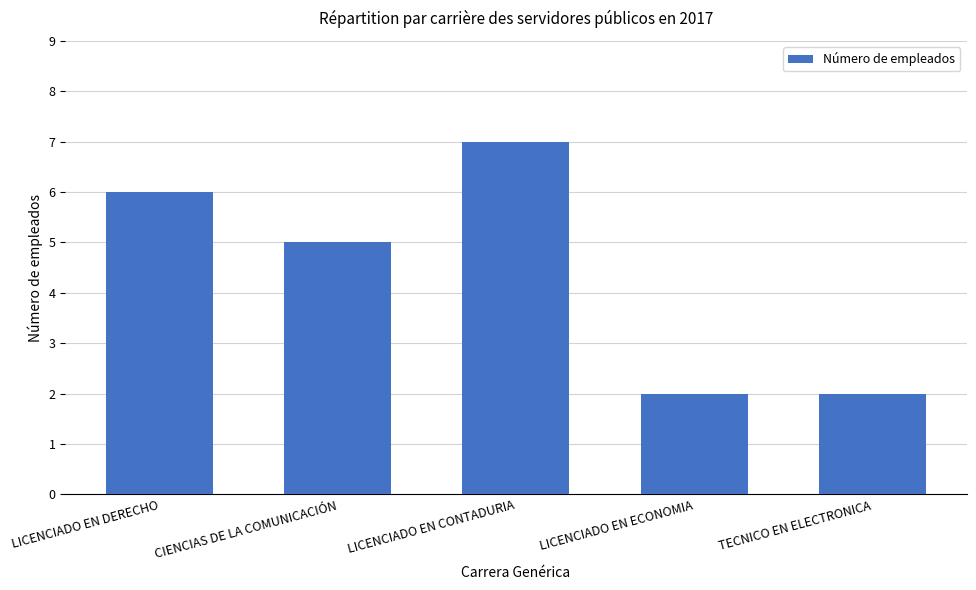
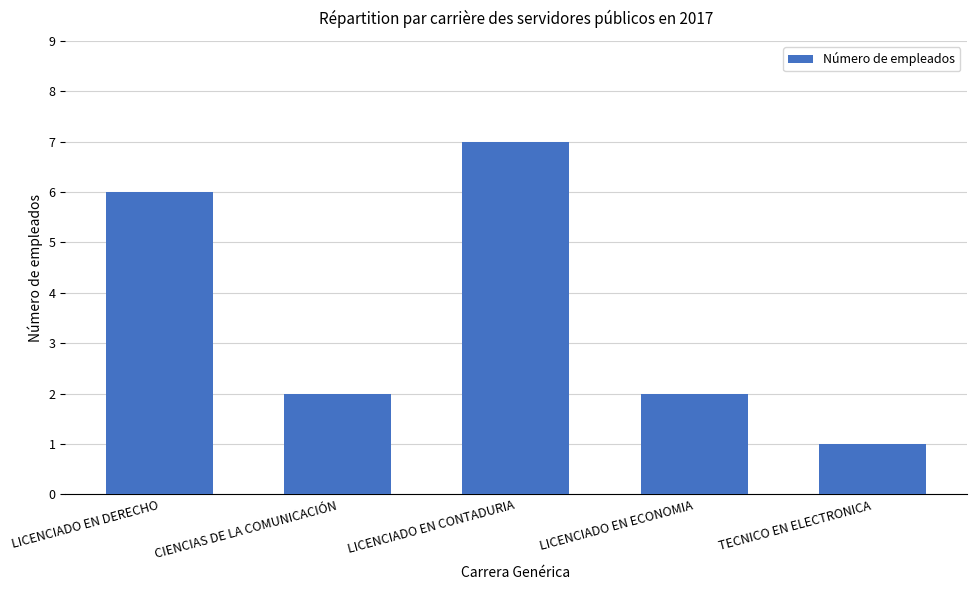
CIENCIAS DE LA COMUNICACIÓN: 5 -> 2
TECNICO EN ELECTRONICA: 2 -> 1
